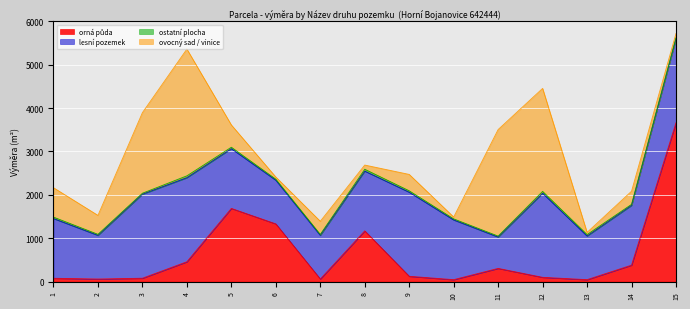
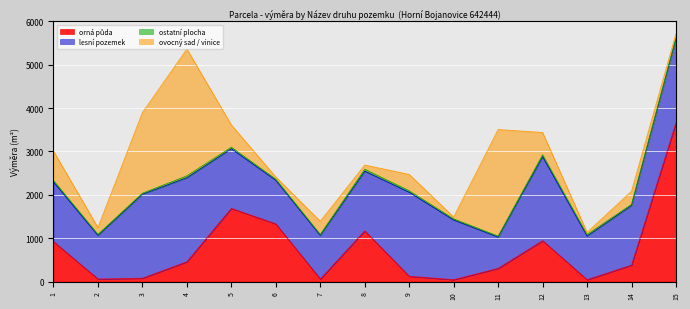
orná půda, 1: 100 -> 900
ovocný sad / vinice, 2: 400 -> 200
orná půda, 12: 100 -> 900
ovocný sad / vinice, 12: 2400 -> 500
